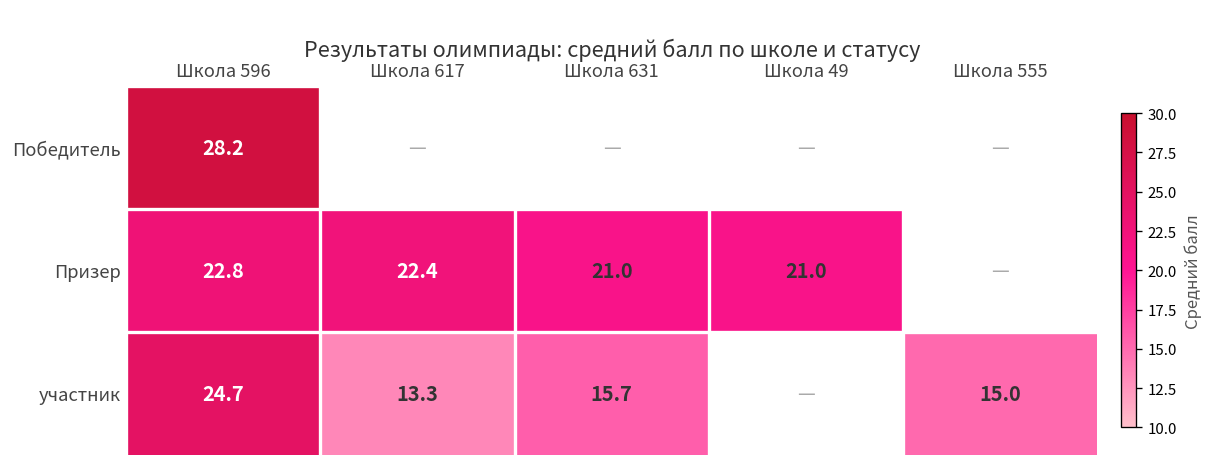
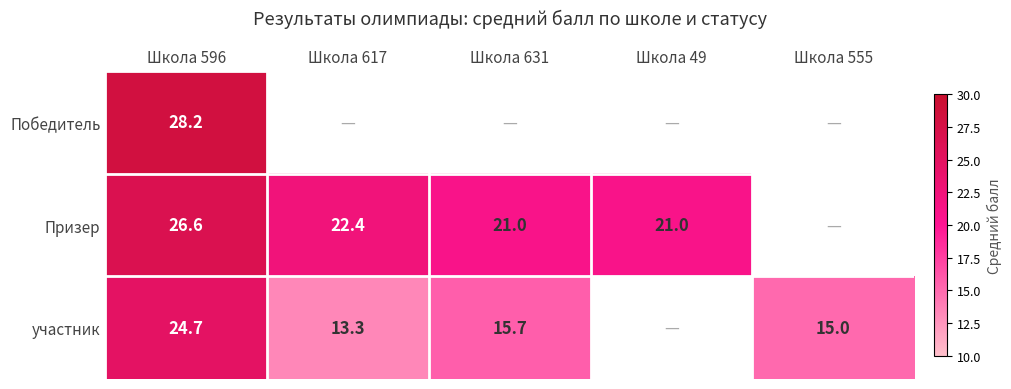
Призер, Школа 596: 22.8 -> 26.6
